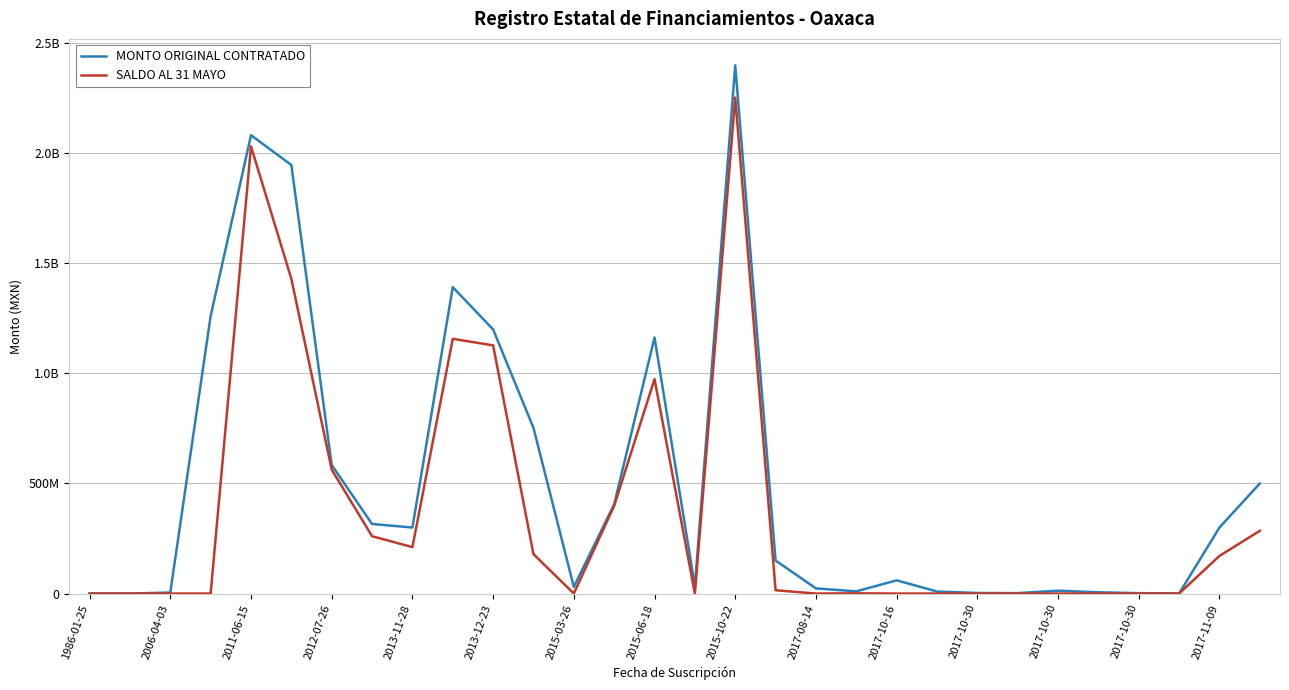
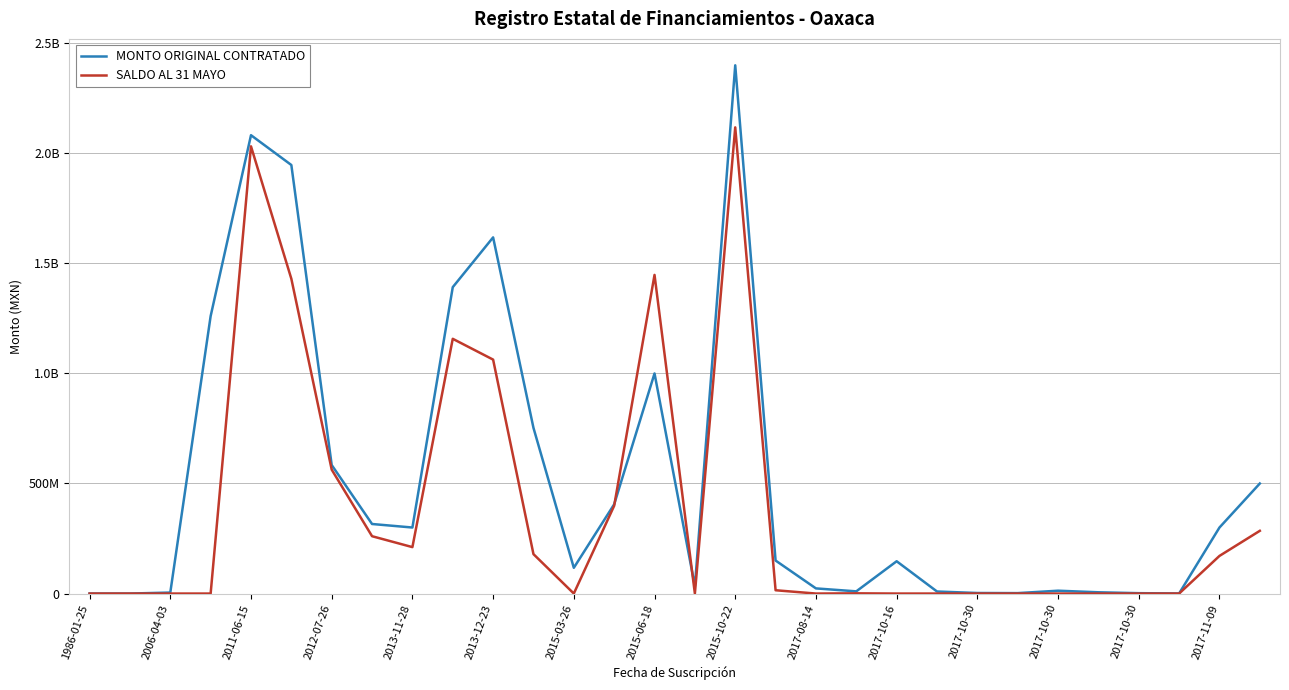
MONTO ORIGINAL CONTRATADO, 2013-12-23: 1200000000 -> 1620000000
SALDO AL 31 MAYO, 2013-12-23: 1130000000 -> 1060000000
MONTO ORIGINAL CONTRATADO, 2015-03-26: 30000000 -> 120000000
MONTO ORIGINAL CONTRATADO, 2015-06-18: 1160000000 -> 1000000000
SALDO AL 31 MAYO, 2015-06-18: 970000000 -> 1450000000
SALDO AL 31 MAYO, 2015-10-22: 2250000000 -> 2120000000
MONTO ORIGINAL CONTRATADO, 2017-10-16: 60000000 -> 150000000
